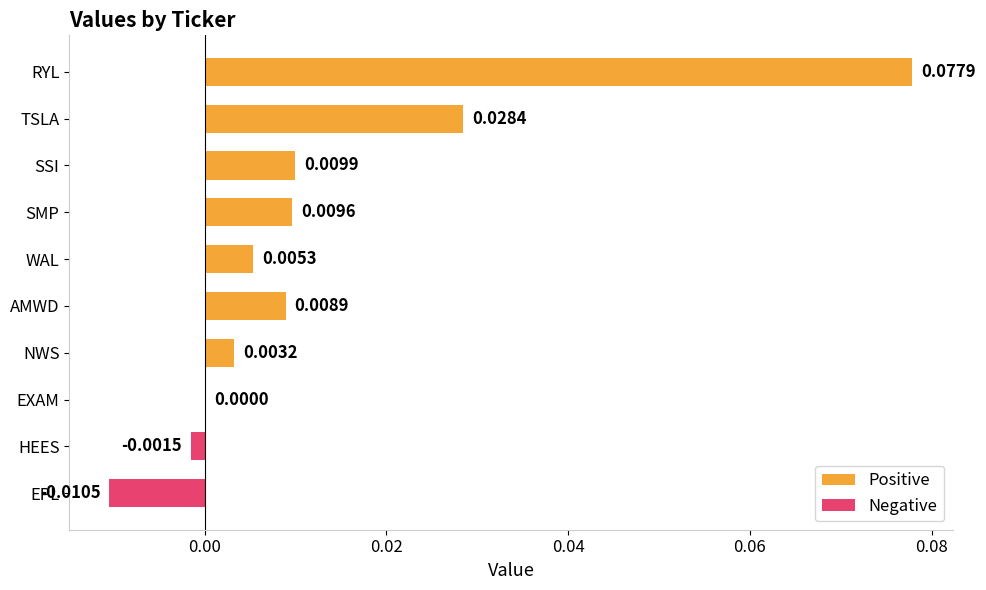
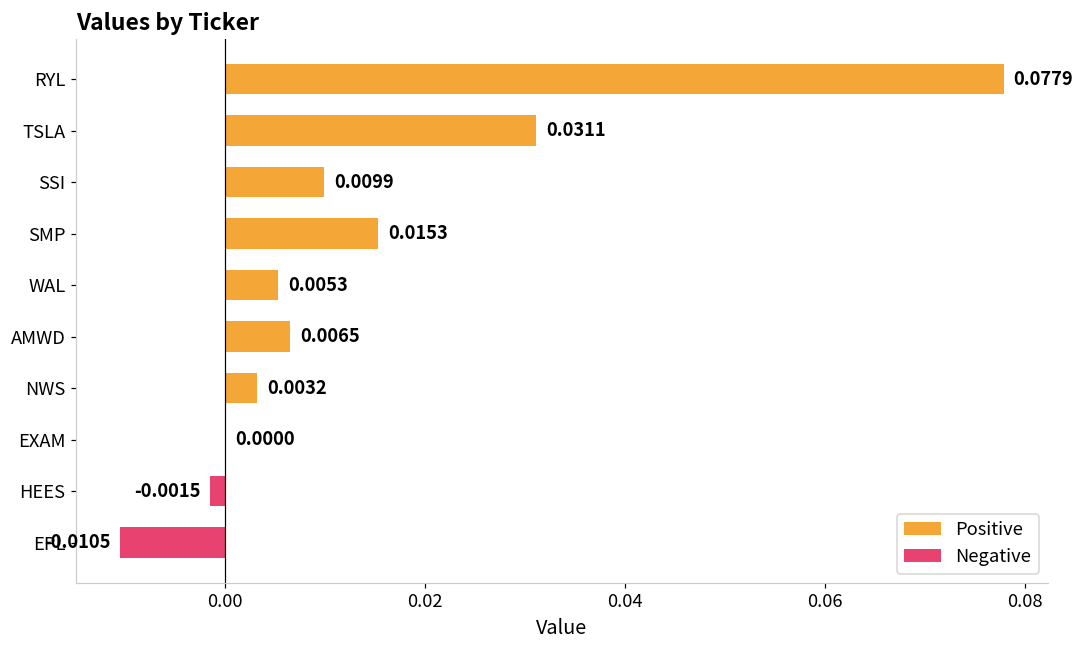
Positive, TSLA: 0.0284 -> 0.0311
Positive, SMP: 0.0096 -> 0.0153
Positive, AMWD: 0.0089 -> 0.0065
